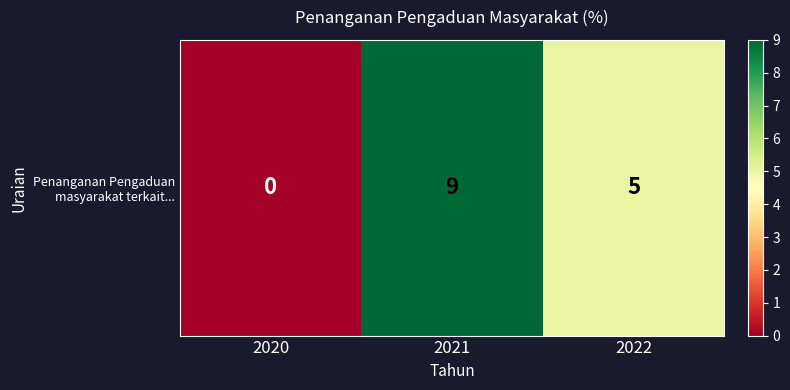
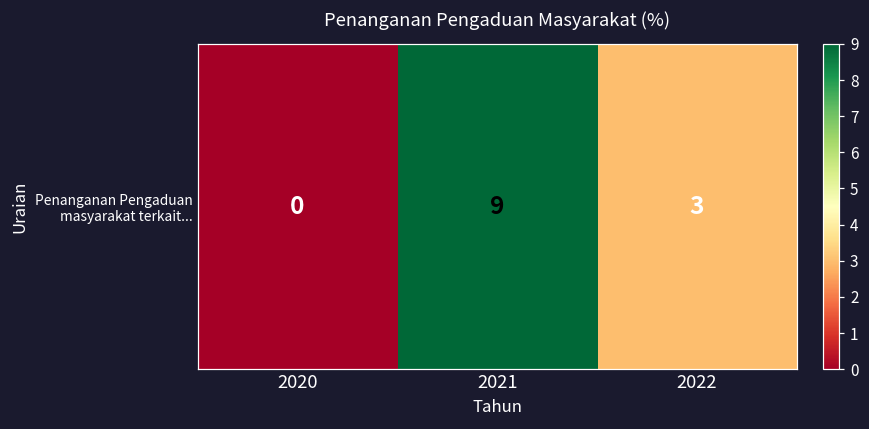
Penanganan Pengaduan masyarakat terkait..., 2022: 5 -> 3
